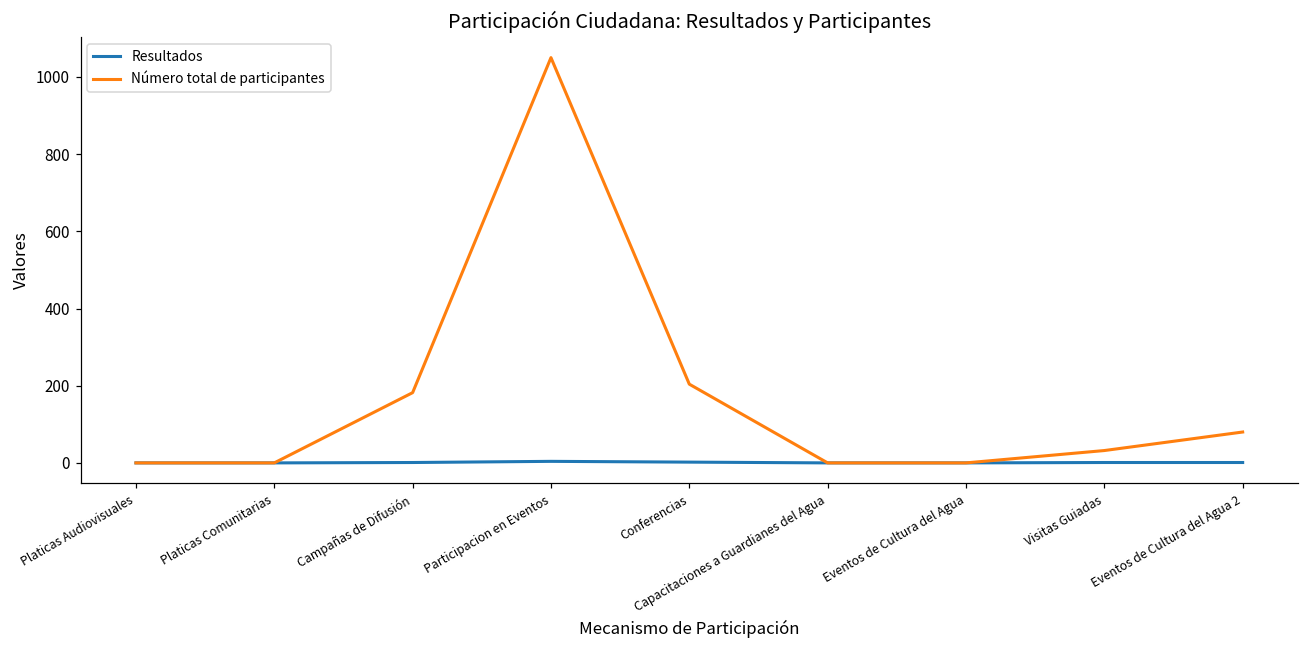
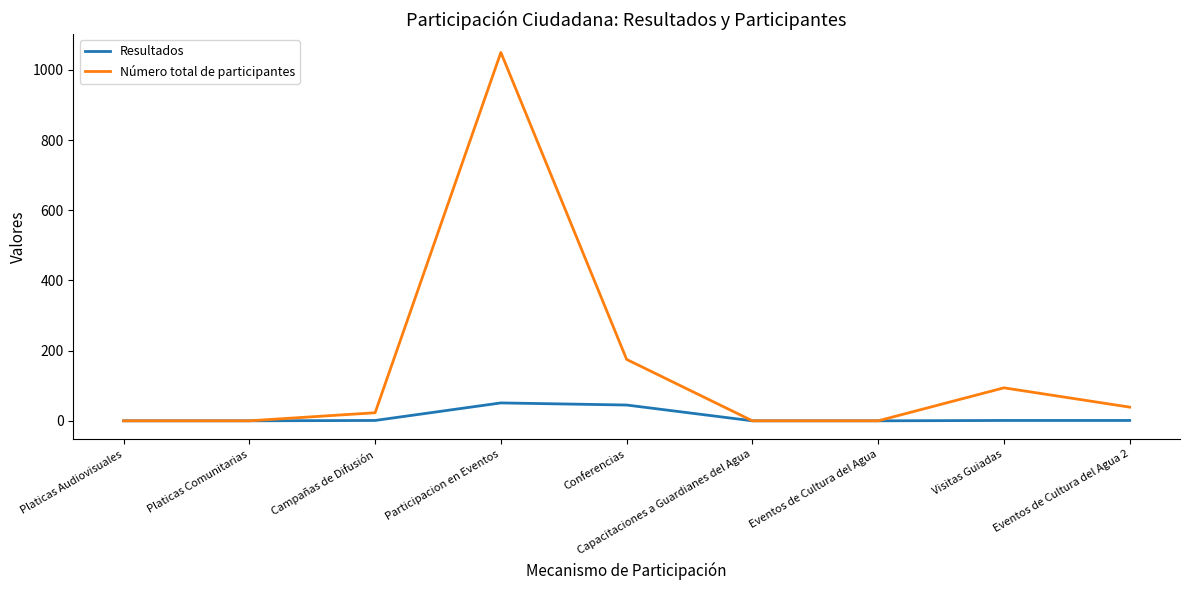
Número total de participantes, Campañas de Difusión: 180 -> 20
Resultados, Participacion en Eventos: 0 -> 50
Resultados, Conferencias: 0 -> 50
Número total de participantes, Conferencias: 200 -> 180
Número total de participantes, Visitas Guiadas: 30 -> 90
Número total de participantes, Eventos de Cultura del Agua 2: 80 -> 40
